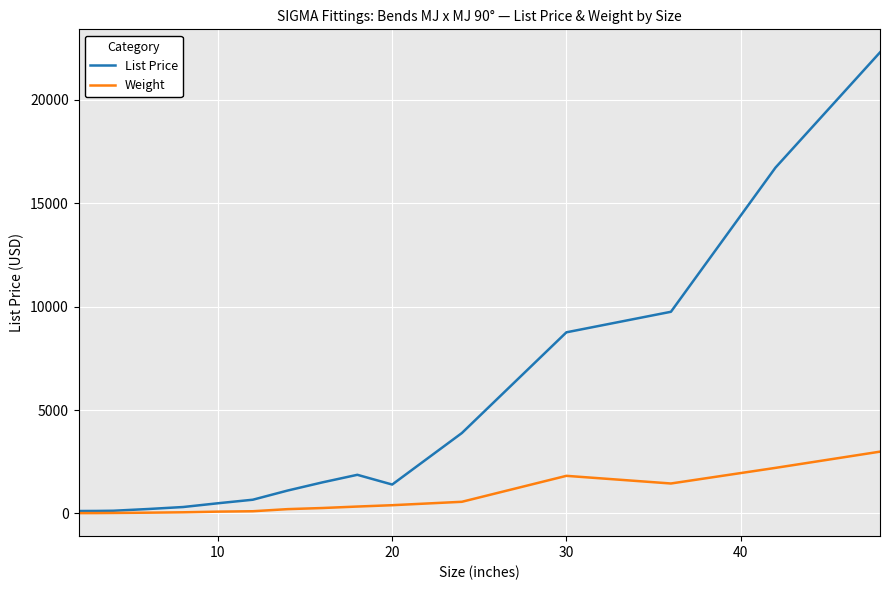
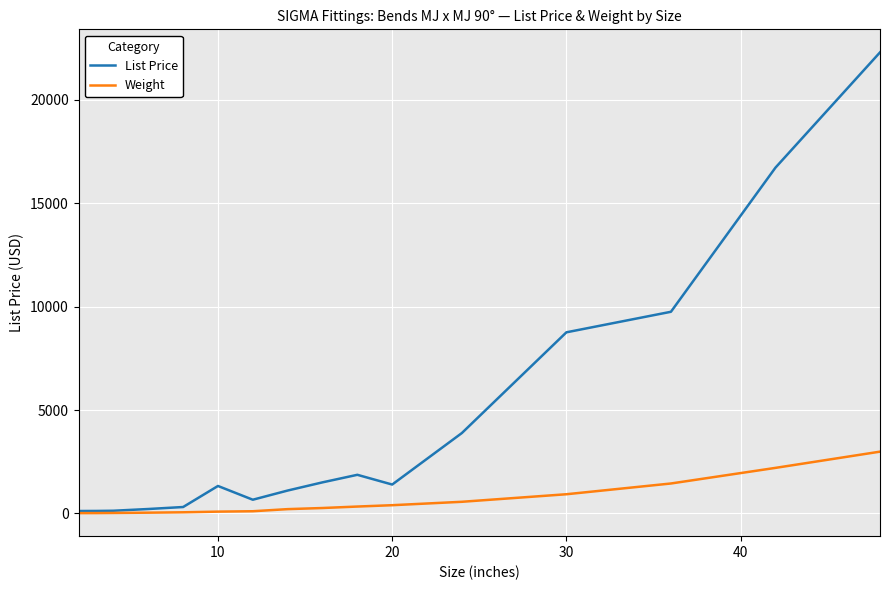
List Price, 10: 500 -> 1300
Weight, 30: 1800 -> 900
